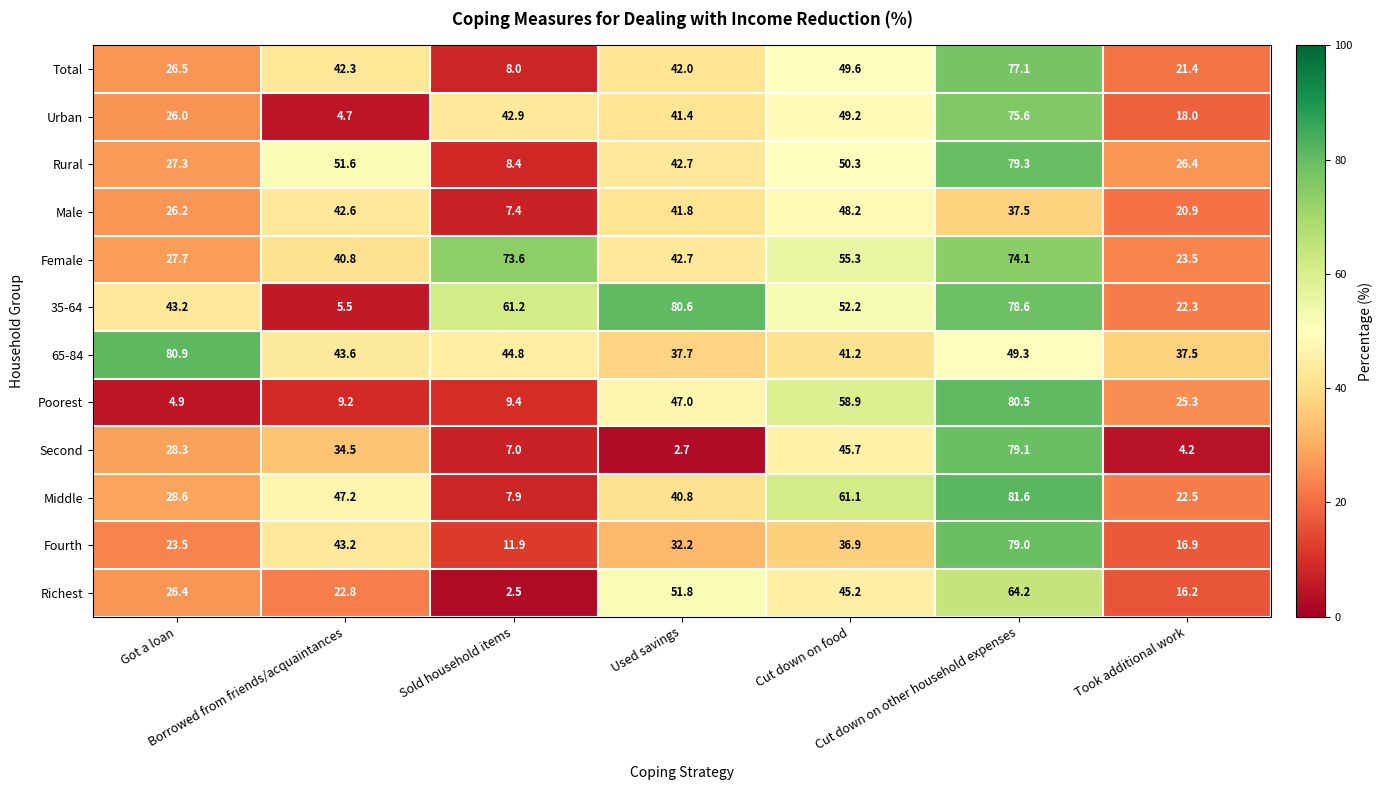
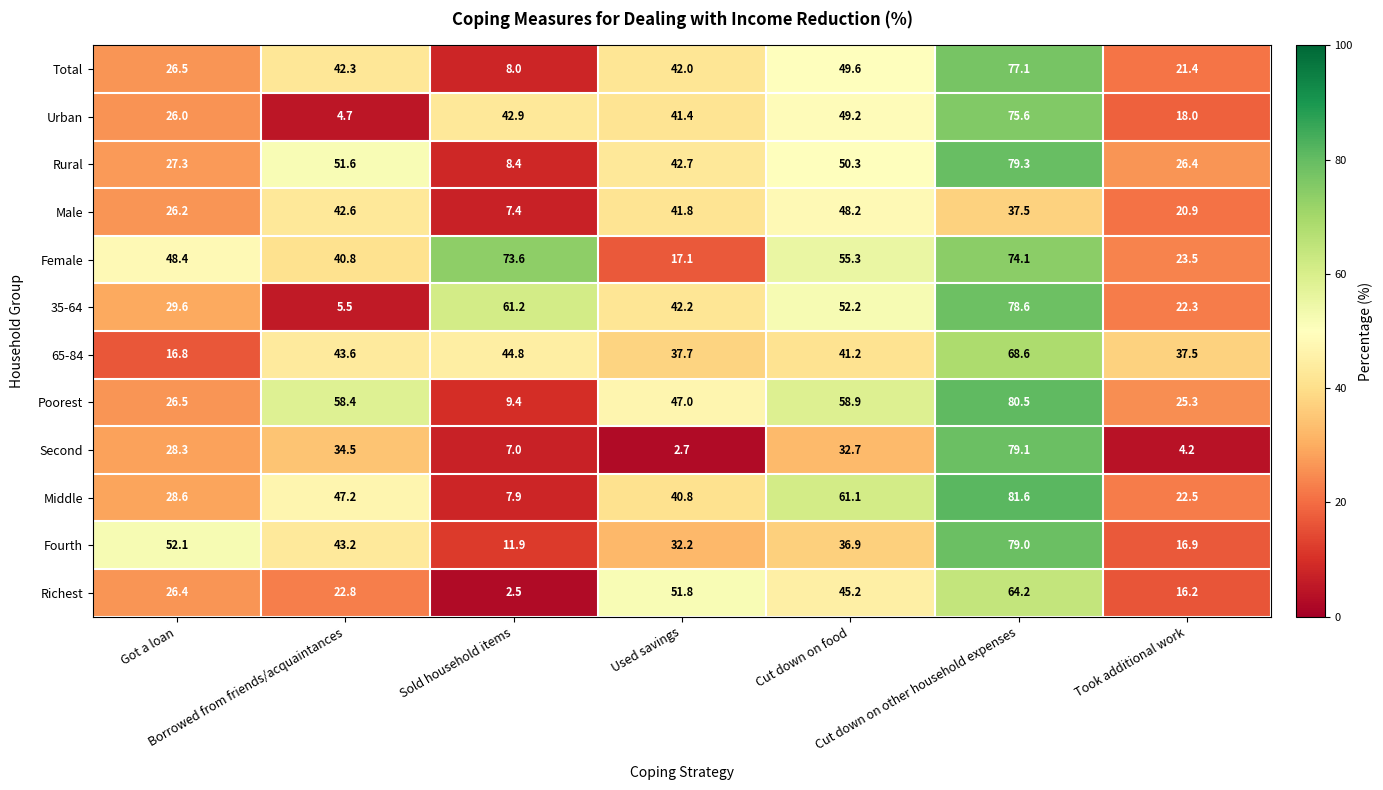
Female, Got a loan: 27.7 -> 48.4
Female, Used savings: 42.7 -> 17.1
35-64, Got a loan: 43.2 -> 29.6
35-64, Used savings: 80.6 -> 42.2
65-84, Got a loan: 80.9 -> 16.8
65-84, Cut down on other household expenses: 49.3 -> 68.6
Poorest, Got a loan: 4.9 -> 26.5
Poorest, Borrowed from friends/acquaintances: 9.2 -> 58.4
Second, Cut down on food: 45.7 -> 32.7
Fourth, Got a loan: 23.5 -> 52.1
